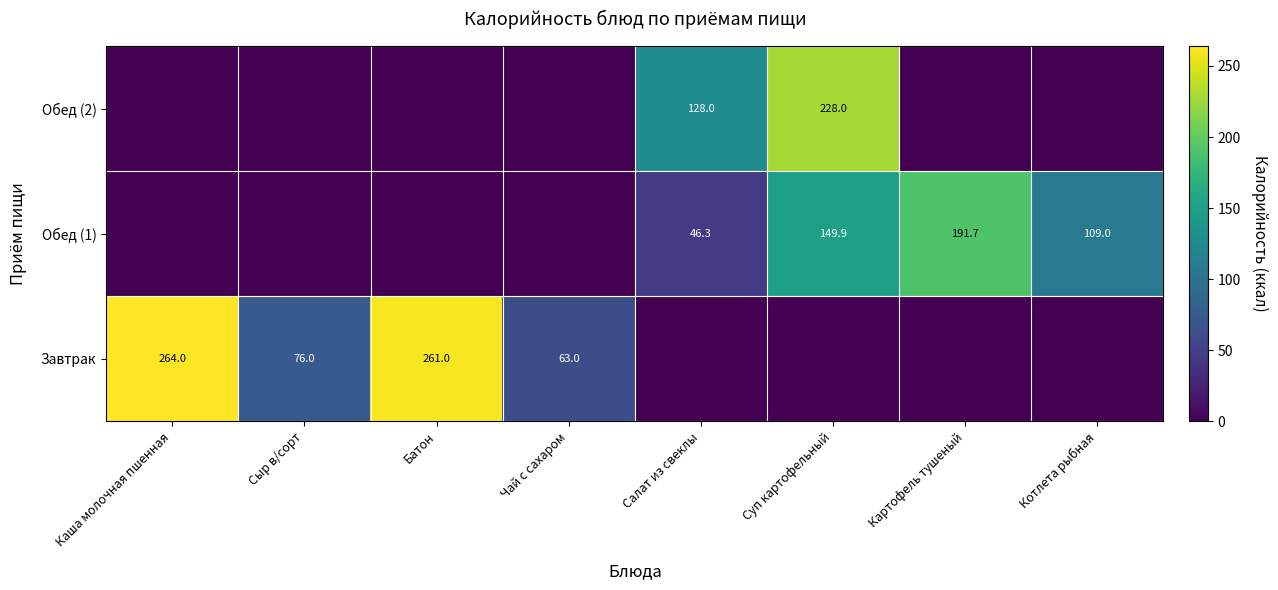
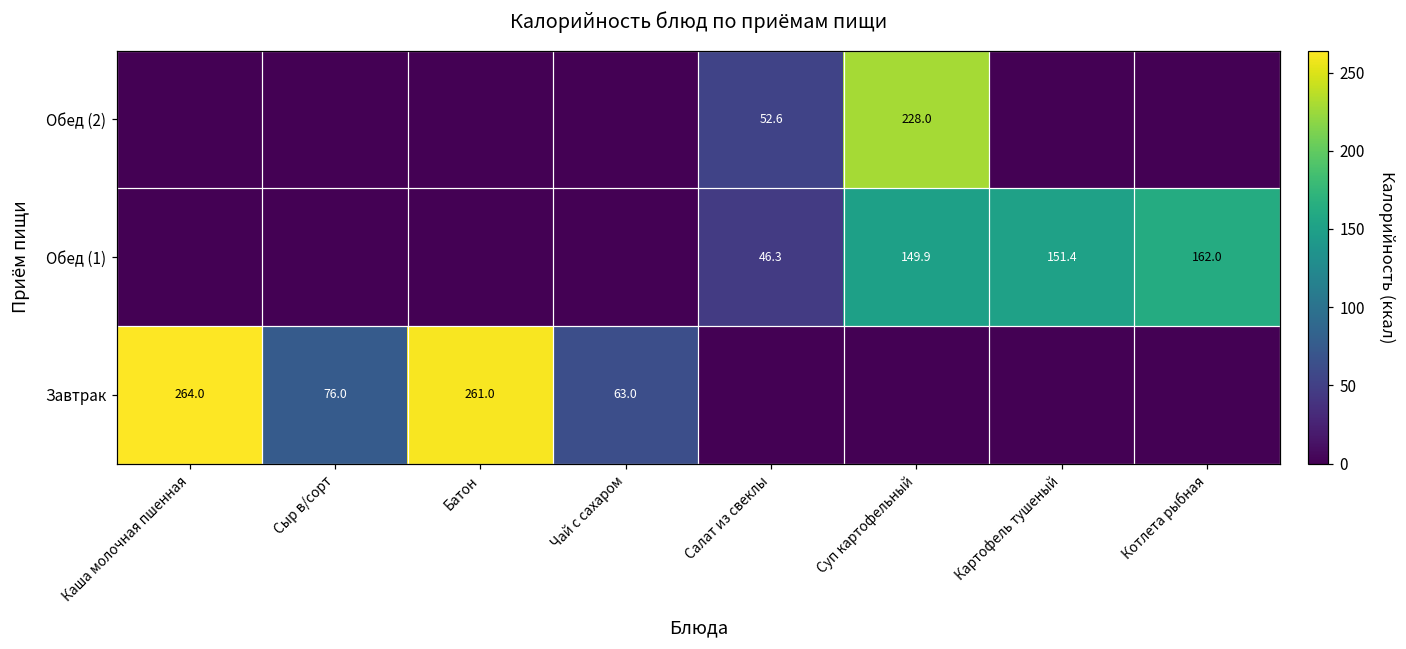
Обед (2), Салат из свеклы: 128.0 -> 52.6
Обед (1), Картофель тушеный: 191.7 -> 151.4
Обед (1), Котлета рыбная: 109.0 -> 162.0
